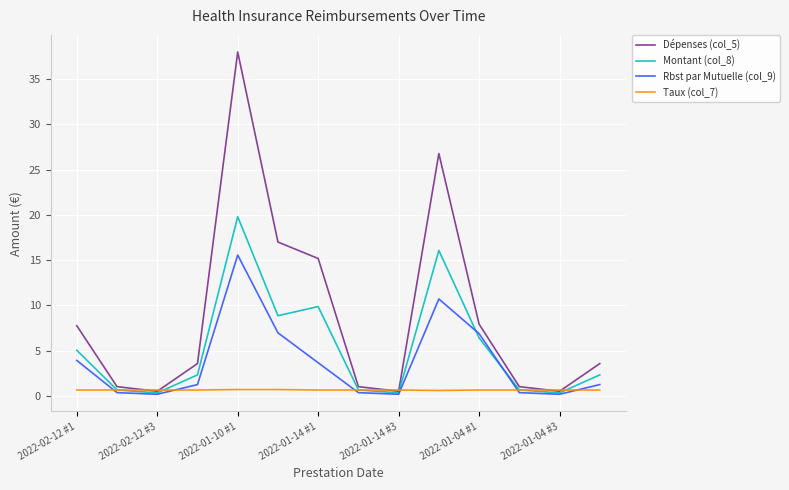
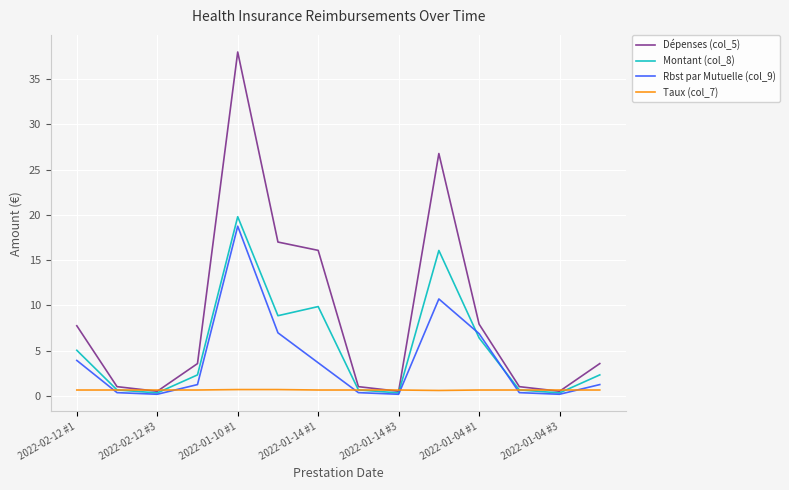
Rbst par Mutuelle (col_9), 2022-01-10 #1: 16 -> 19
Dépenses (col_5), 2022-01-14 #1: 15 -> 16
